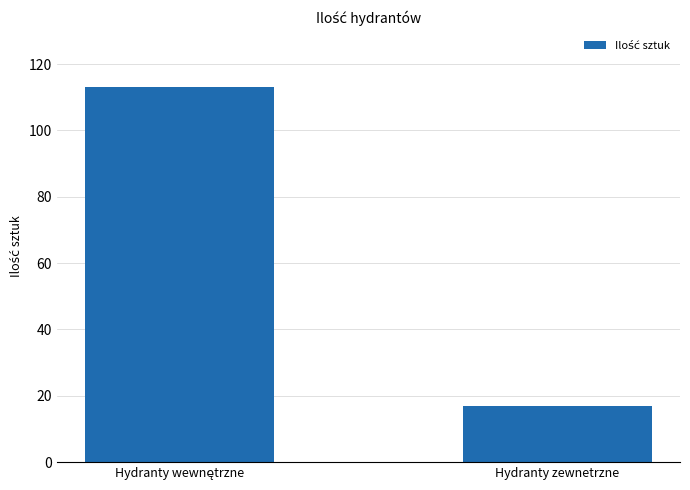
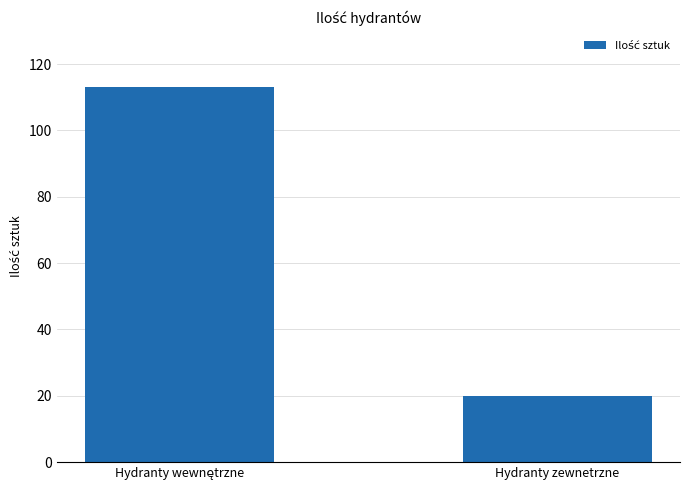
Hydranty zewnetrzne: 17 -> 20
